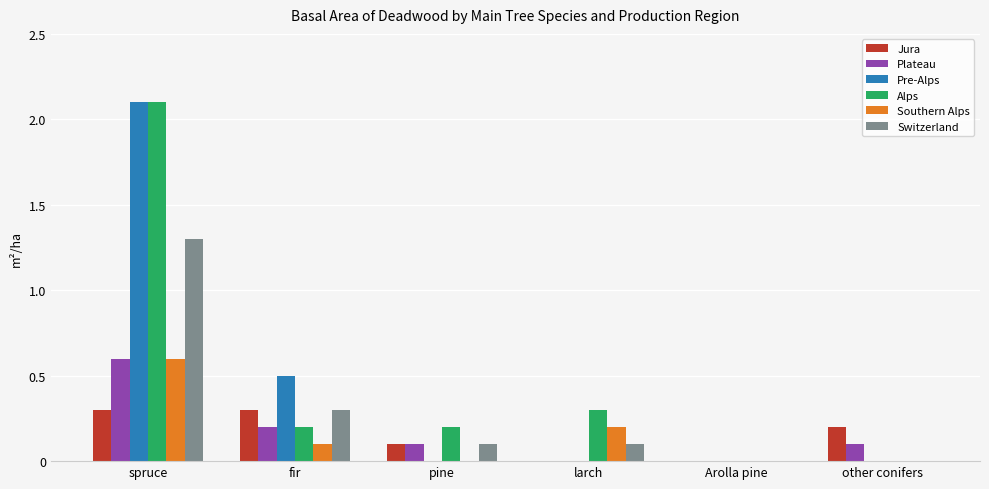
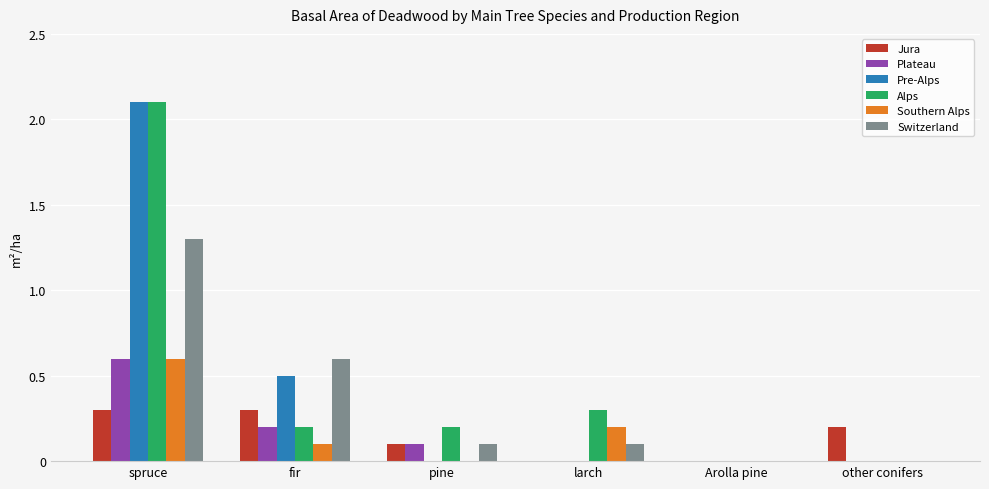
Switzerland, fir: 0.3 -> 0.6
Plateau, other conifers: 0.1 -> 0.0
